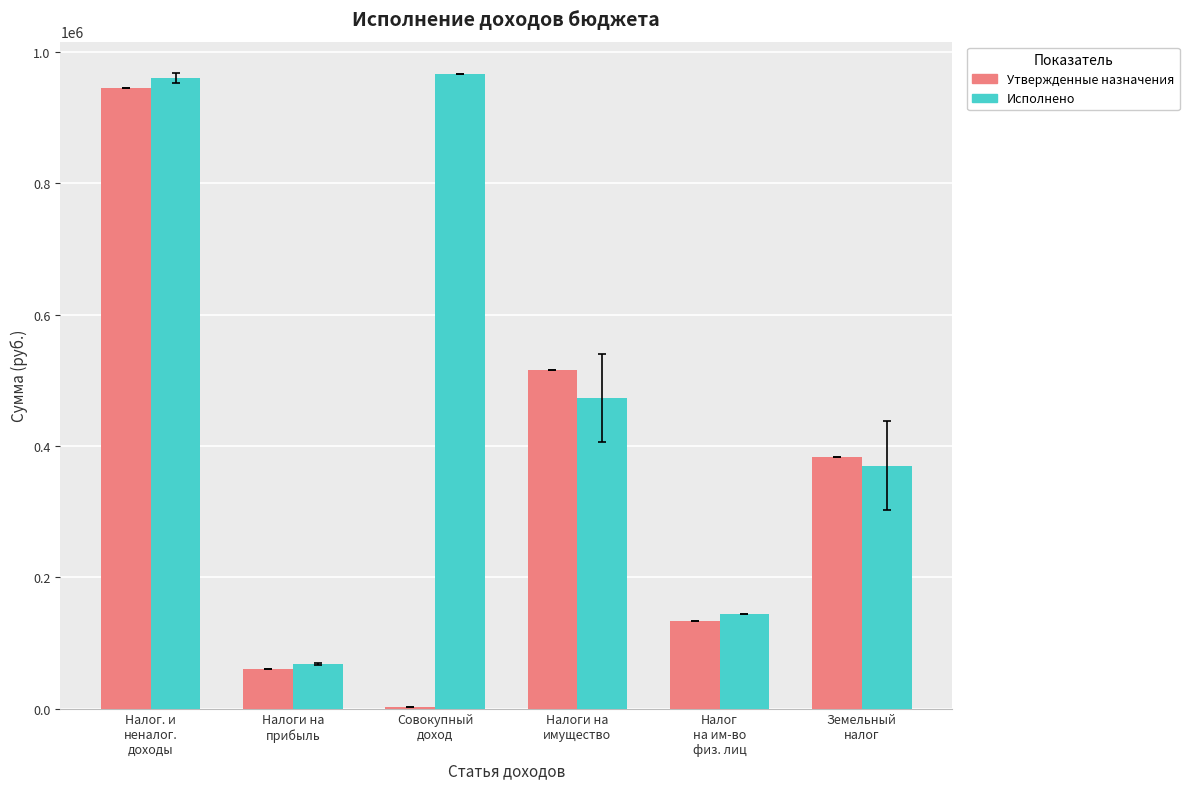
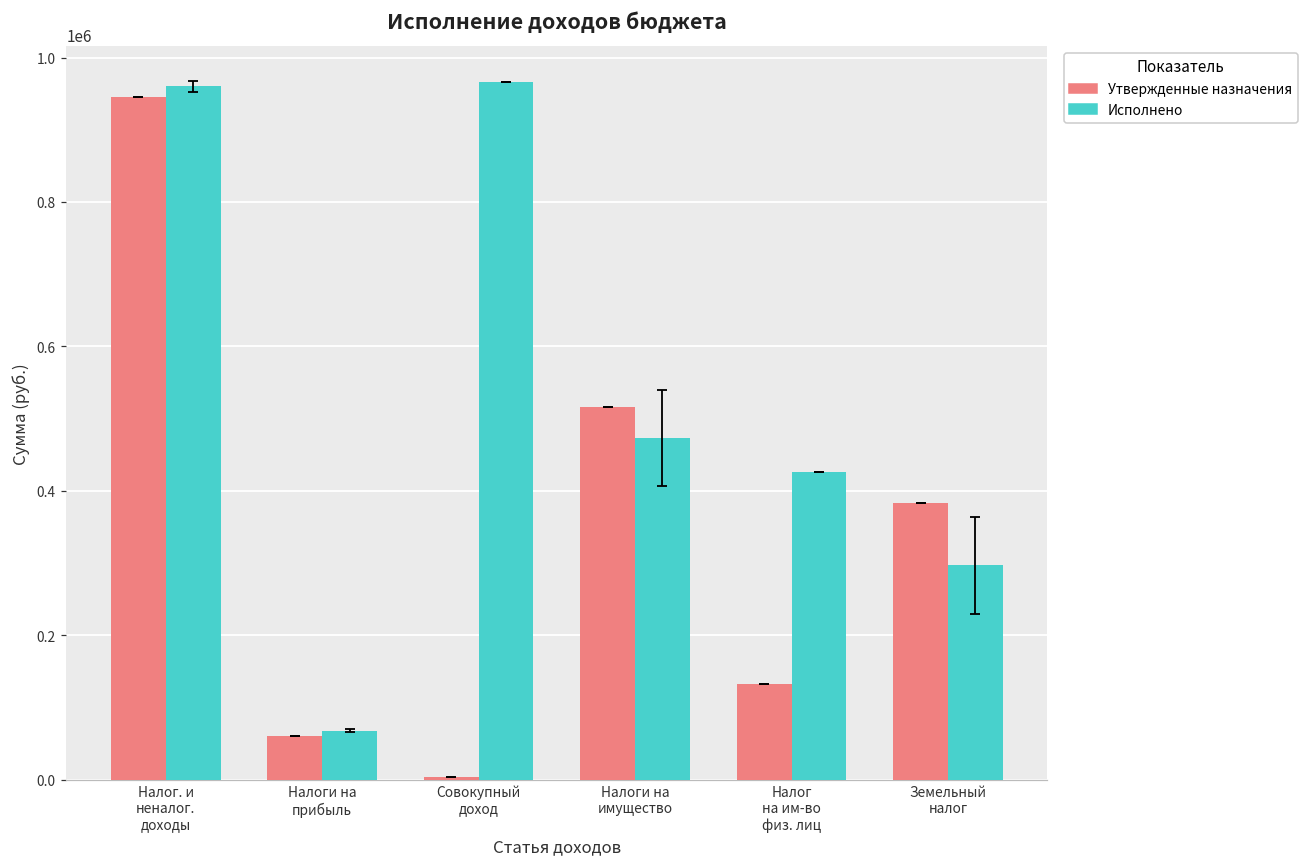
Исполнено, Налог на им-во физ. лиц: 140000 -> 430000
Исполнено, Земельный налог: 370000 -> 300000
